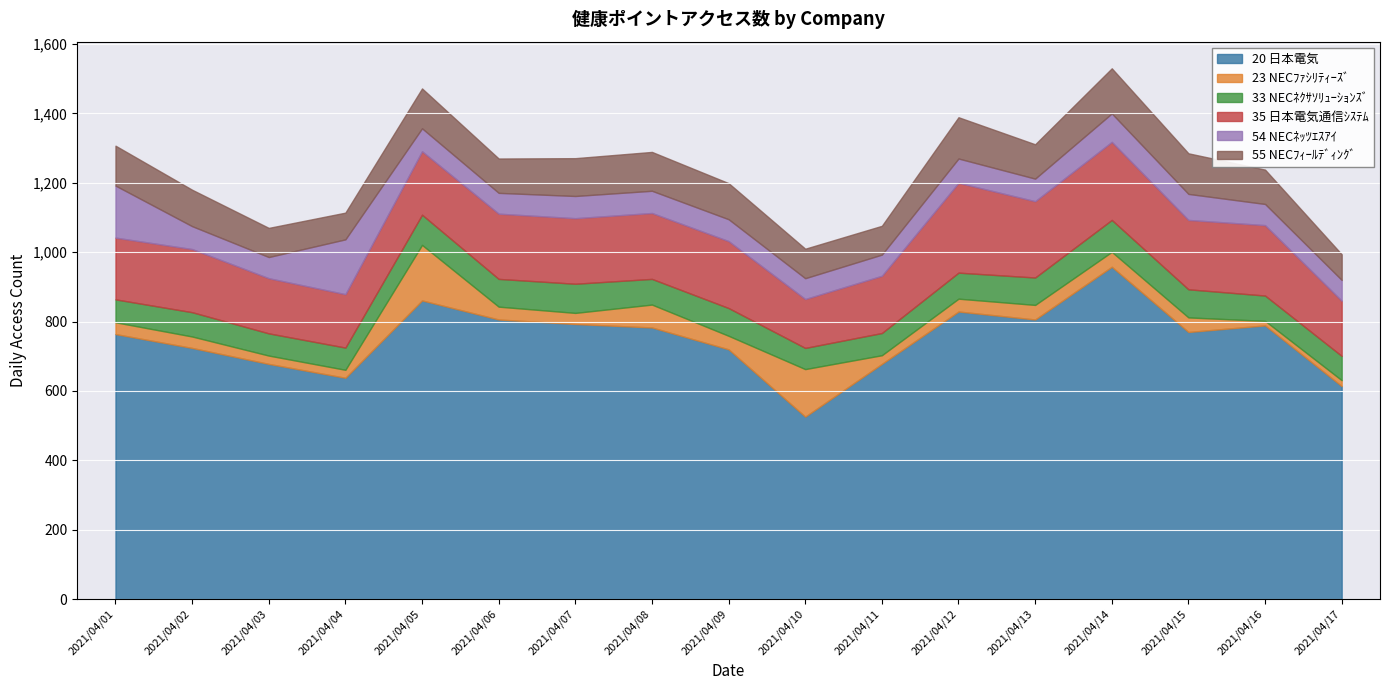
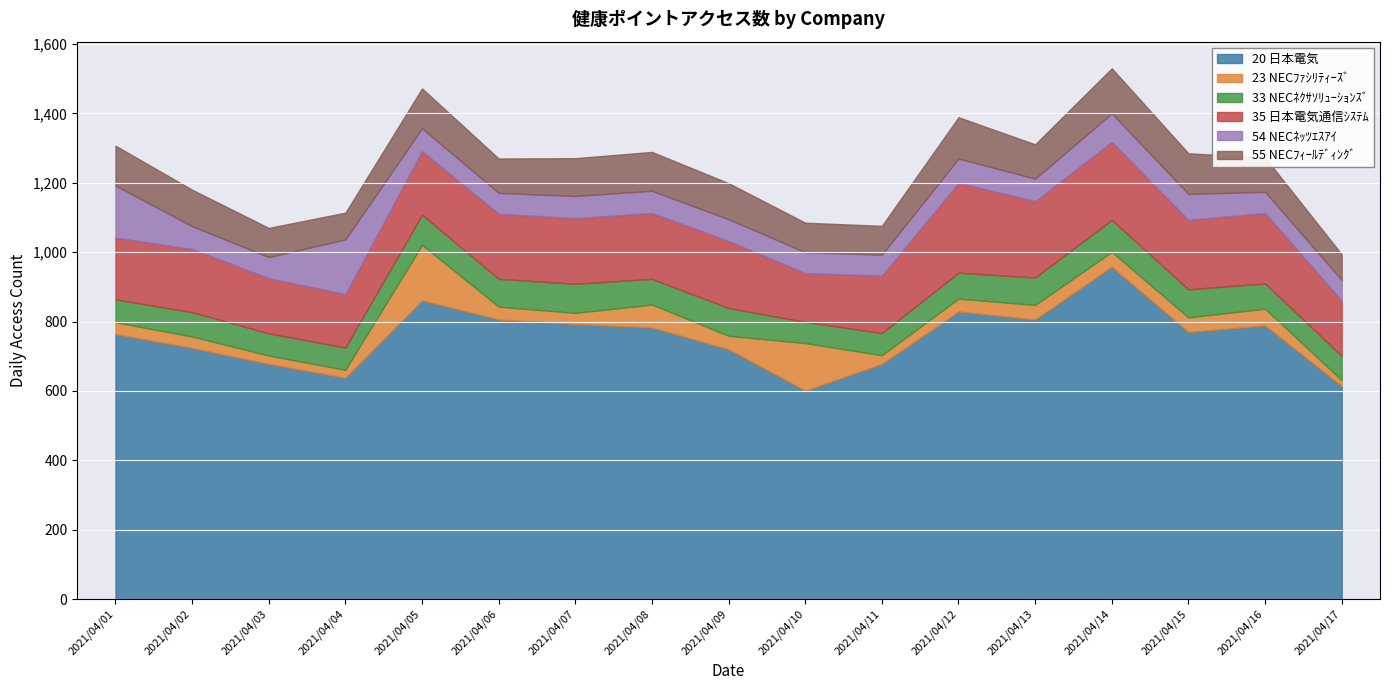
20 日本電気, 2021/04/10: 530 -> 600
23 NECﾌｧｼﾘﾃｨｰｽﾞ, 2021/04/16: 10 -> 50
